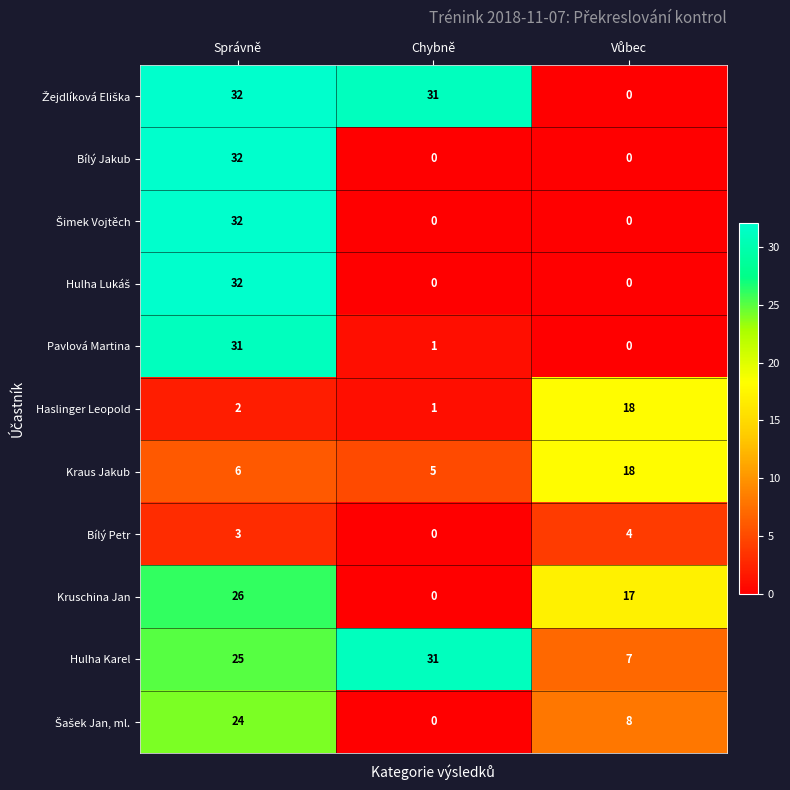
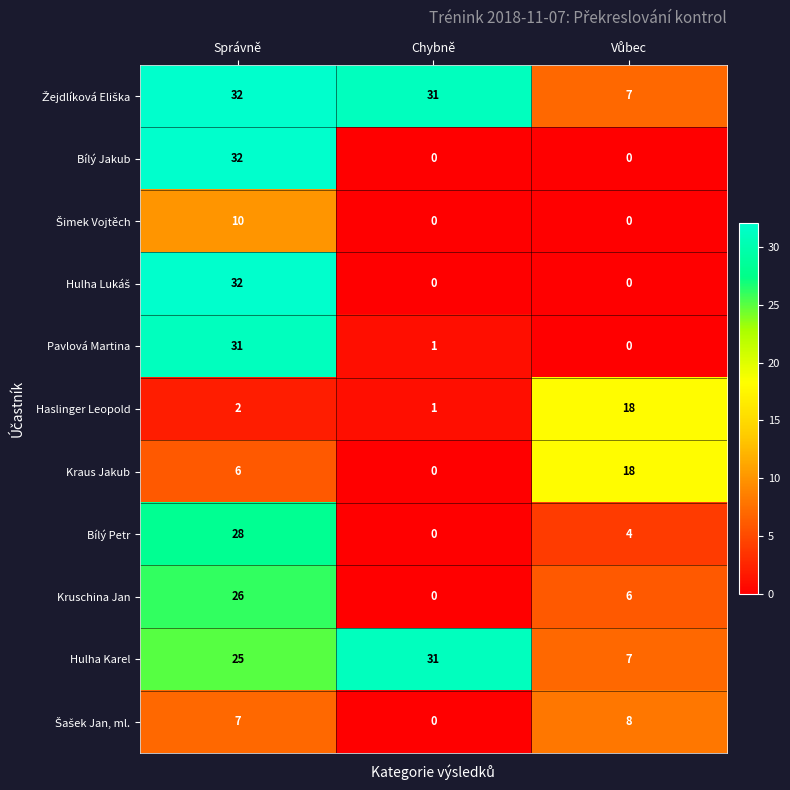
Žejdlíková Eliška, Vůbec: 0 -> 7
Šimek Vojtěch, Správně: 32 -> 10
Kraus Jakub, Chybně: 5 -> 0
Bílý Petr, Správně: 3 -> 28
Kruschina Jan, Vůbec: 17 -> 6
Šašek Jan, ml., Správně: 24 -> 7
